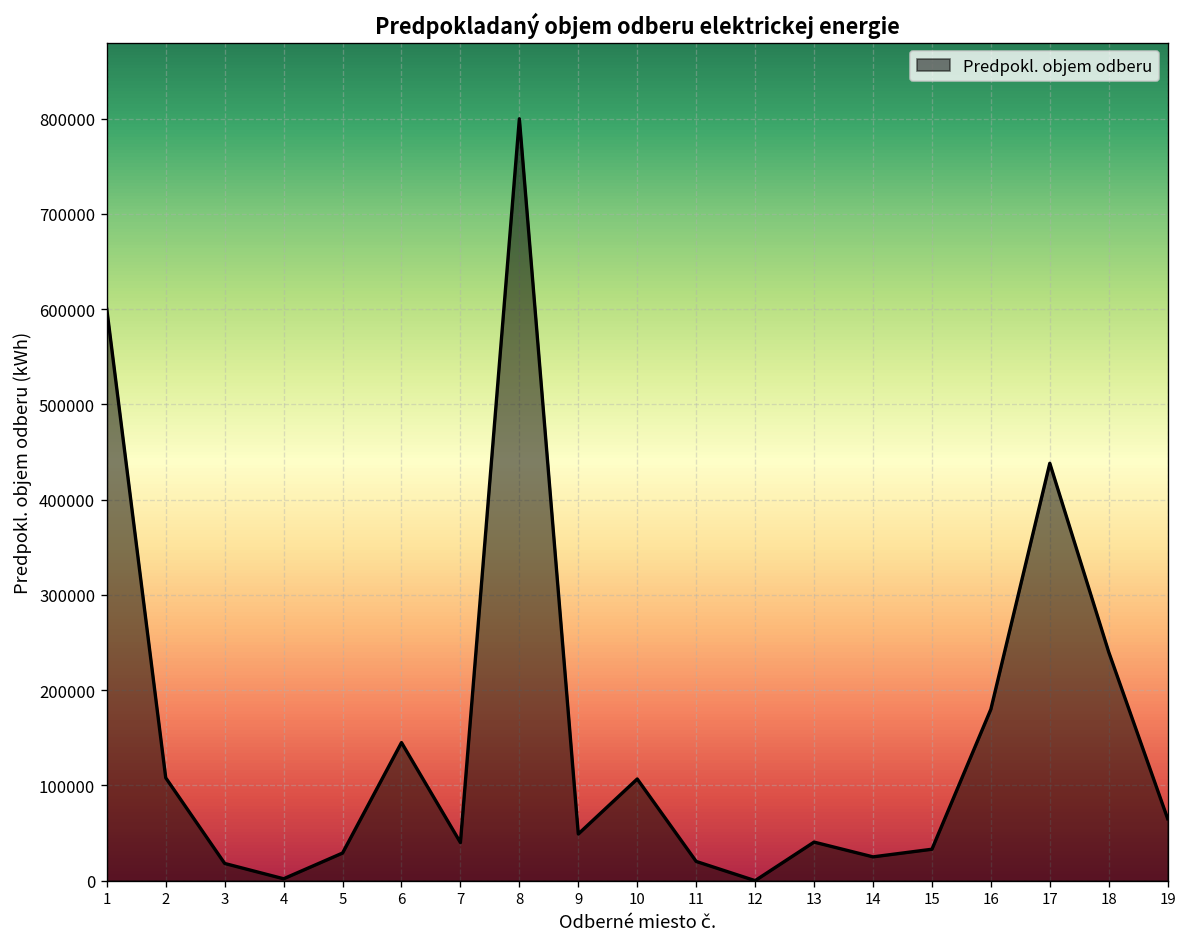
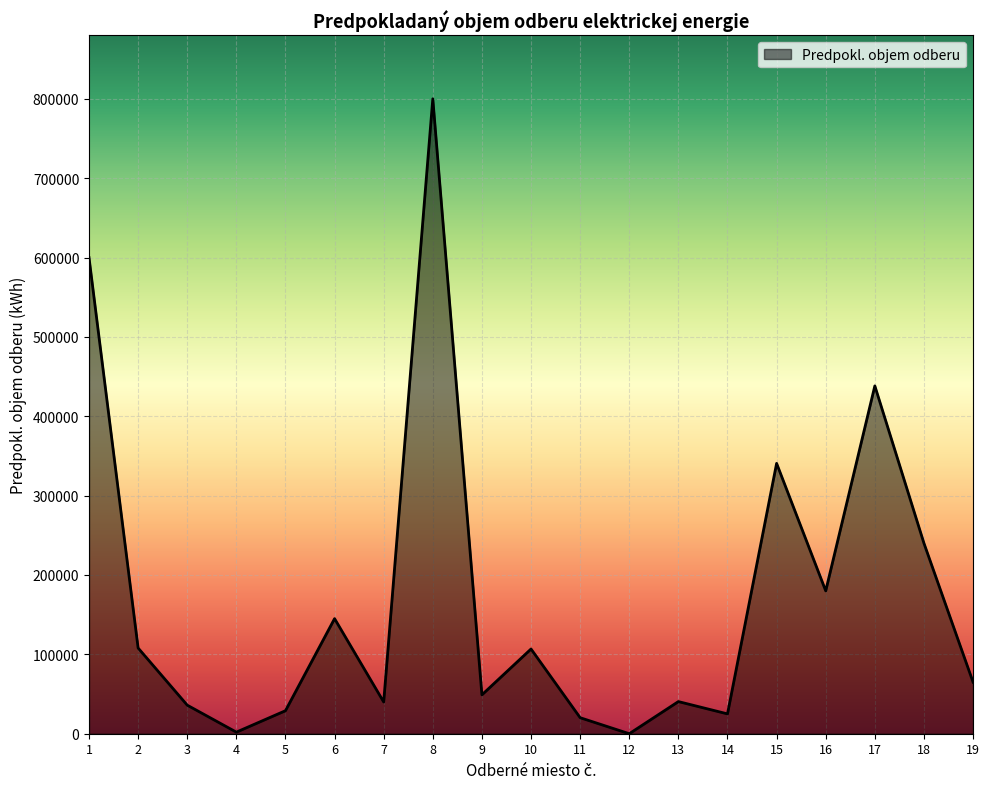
3: 20000 -> 40000
15: 30000 -> 340000
